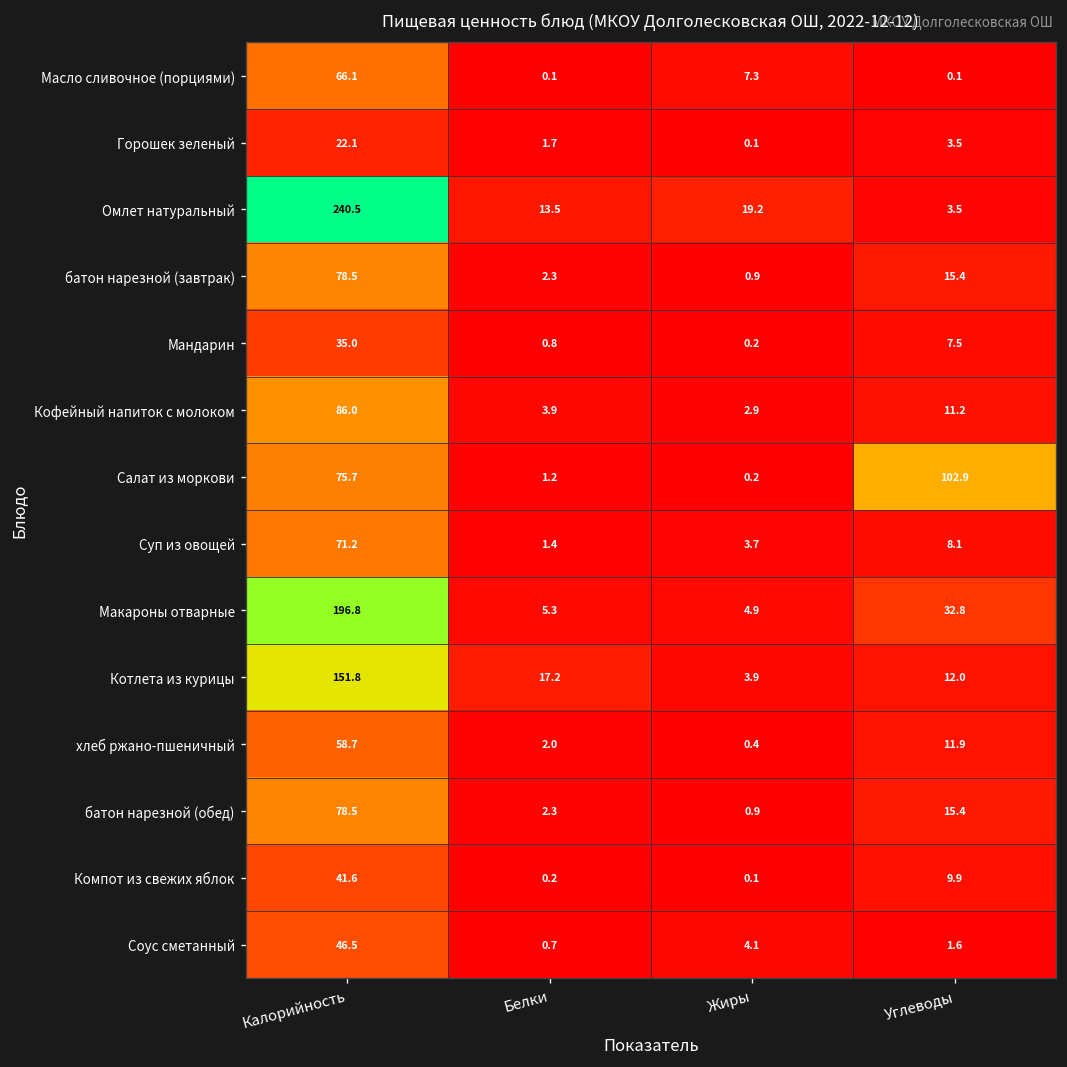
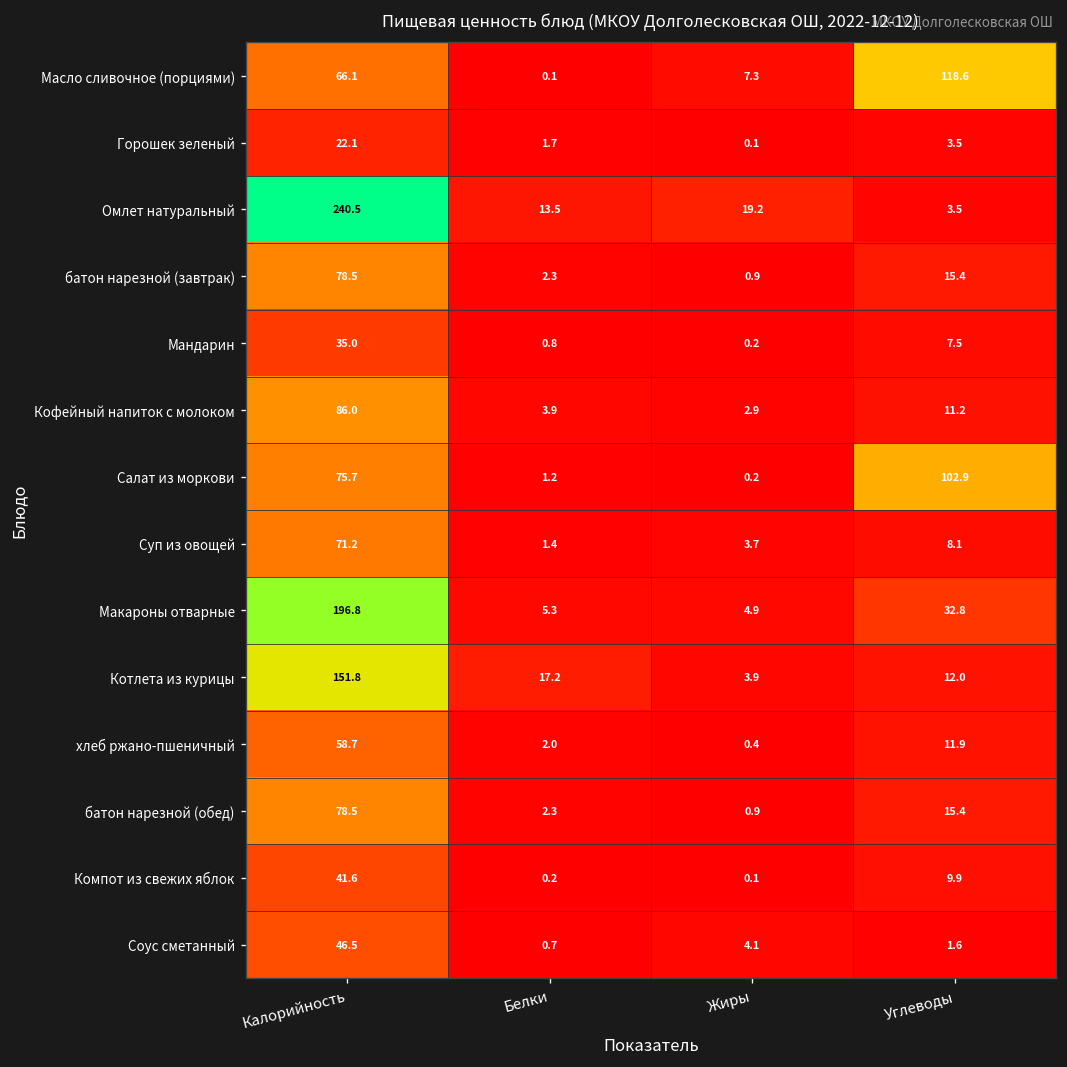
Масло сливочное (порциями), Углеводы: 0.1 -> 118.6
